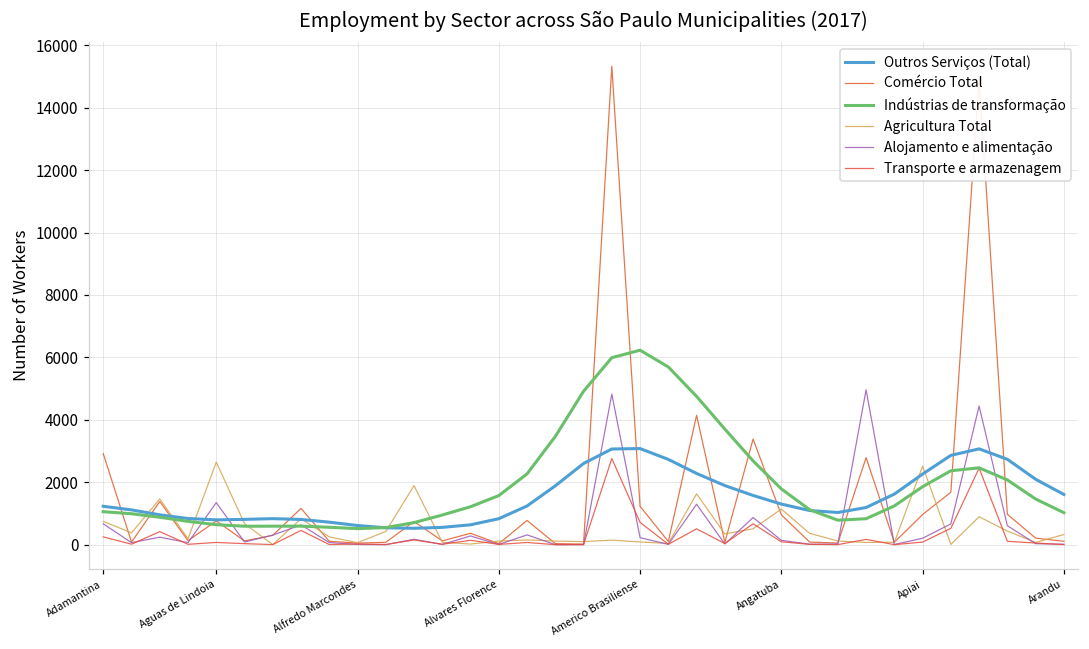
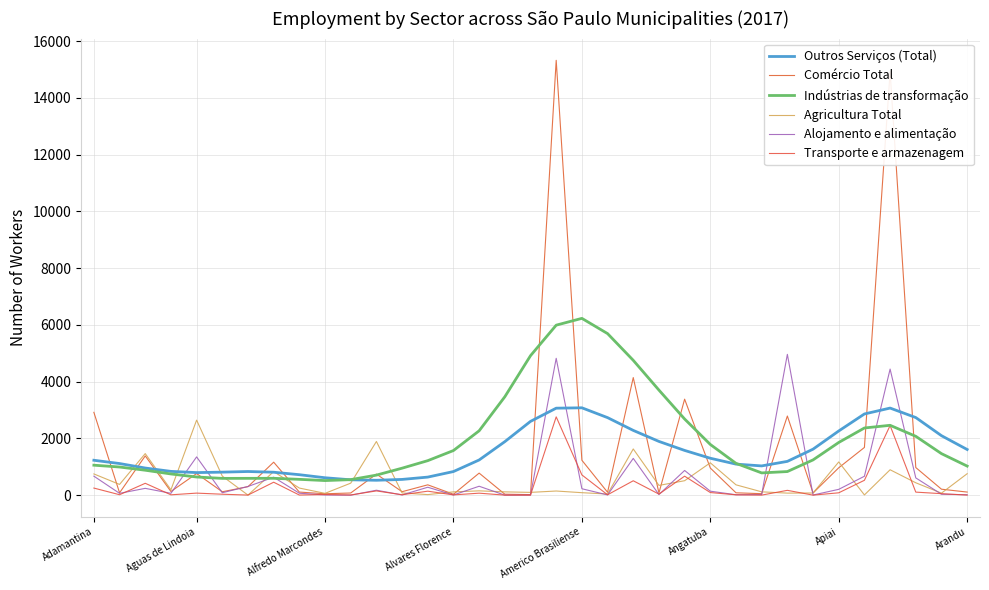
Agricultura Total, Apiai: 2500 -> 1200
Agricultura Total, Arandu: 300 -> 800
